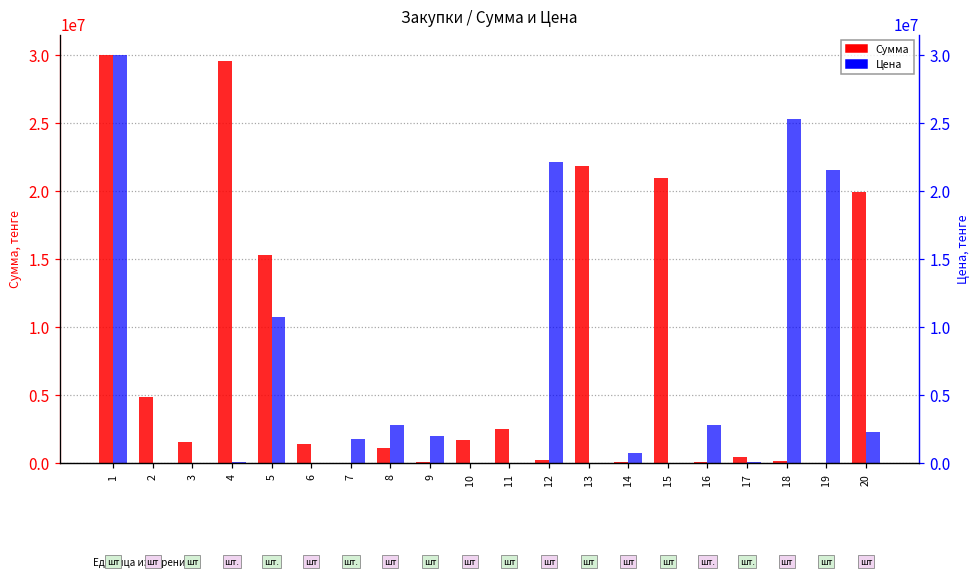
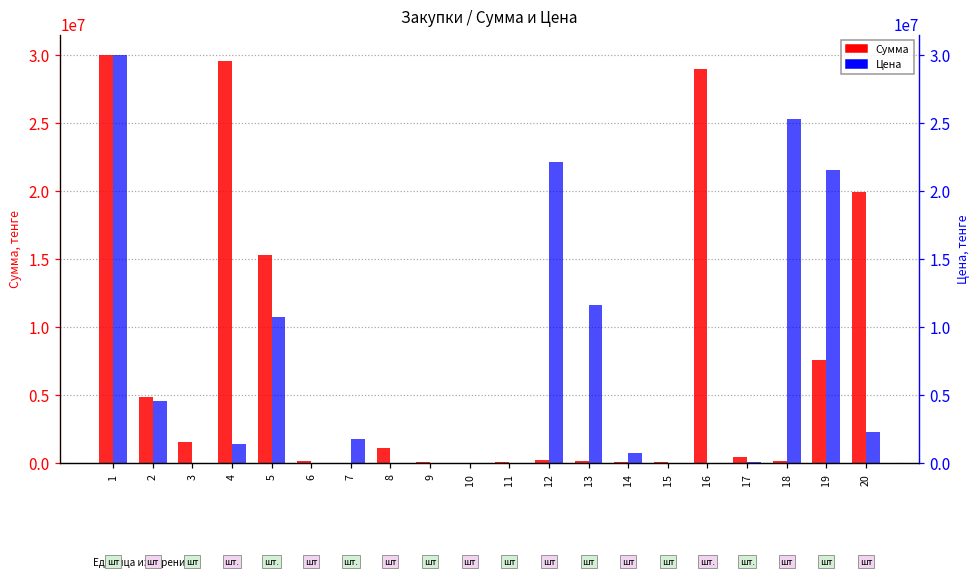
Цена, 2: 0 -> 4600000
Цена, 4: 0 -> 1400000
Сумма, 6: 1400000 -> 100000
Цена, 8: 2800000 -> 0
Цена, 9: 2000000 -> 0
Сумма, 10: 1700000 -> 0
Сумма, 11: 2500000 -> 100000
Сумма, 13: 21800000 -> 200000
Цена, 13: 0 -> 11600000
Сумма, 15: 21000000 -> 0
Сумма, 16: 100000 -> 29000000
Цена, 16: 2800000 -> 0
Сумма, 19: 0 -> 7600000
